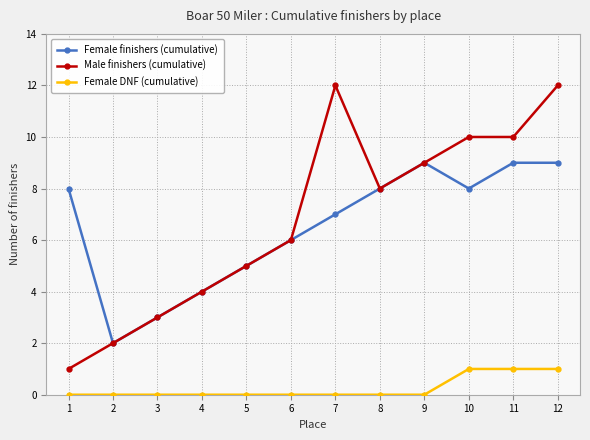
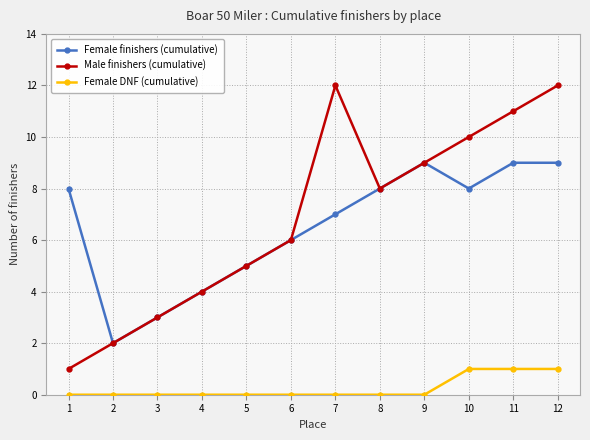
Male finishers (cumulative), 11: 10 -> 11
